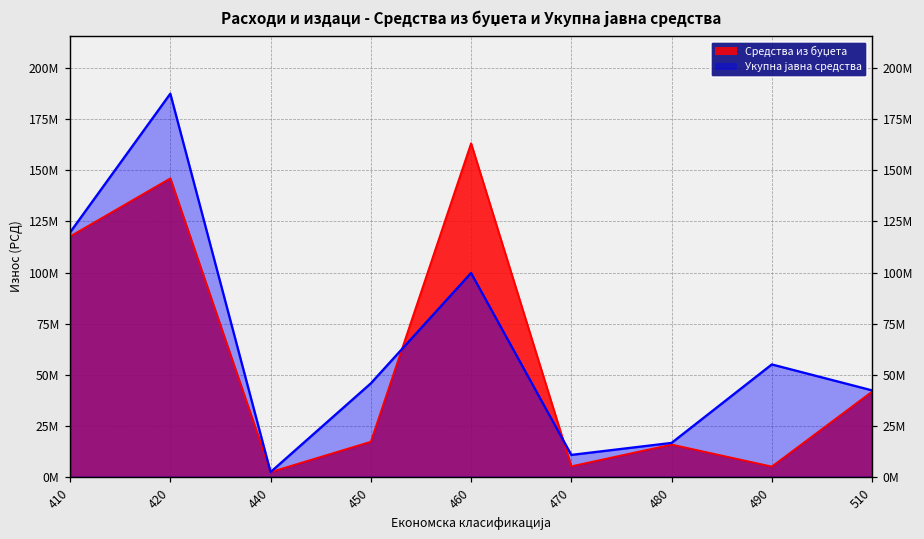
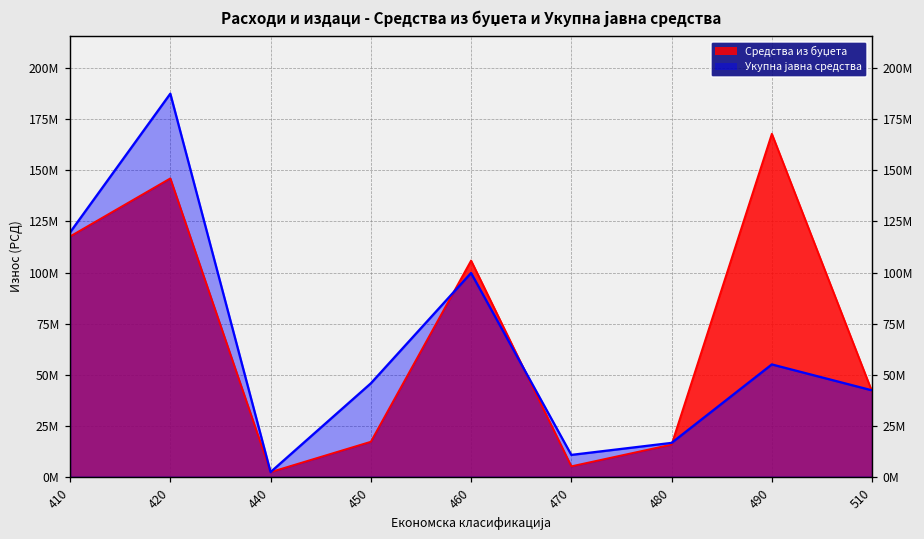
Средства из буџета, 460: 163000000 -> 106000000
Средства из буџета, 490: 5000000 -> 168000000
